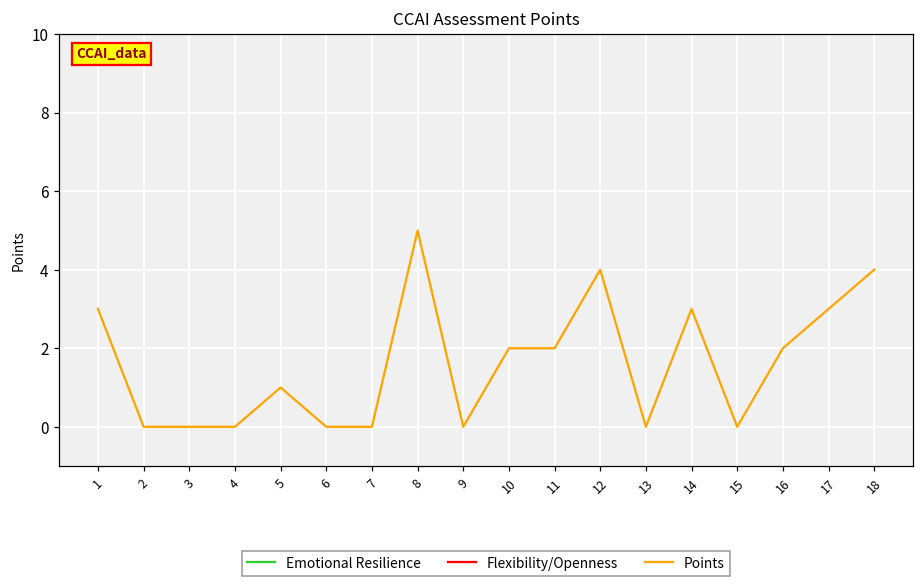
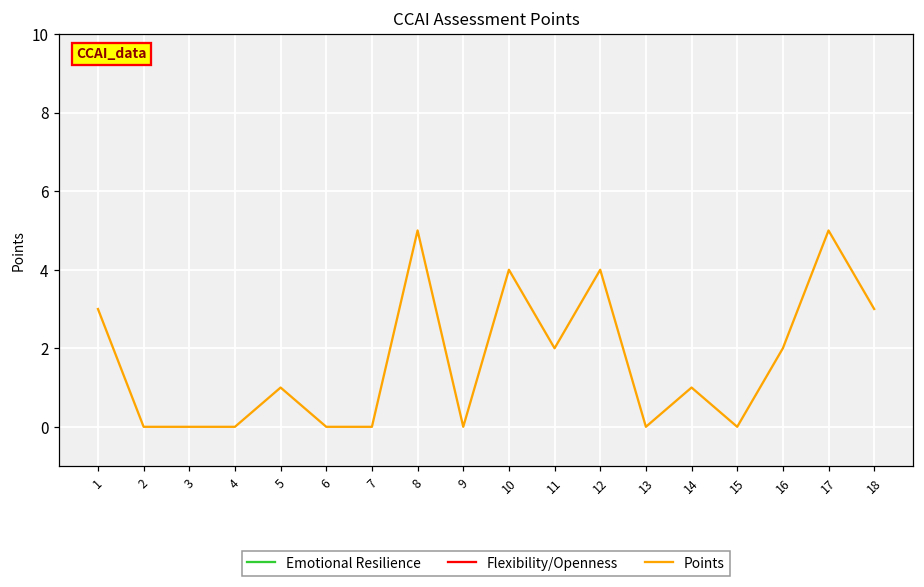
Points, 10: 2 -> 4
Points, 14: 3 -> 1
Points, 17: 3 -> 5
Points, 18: 4 -> 3
